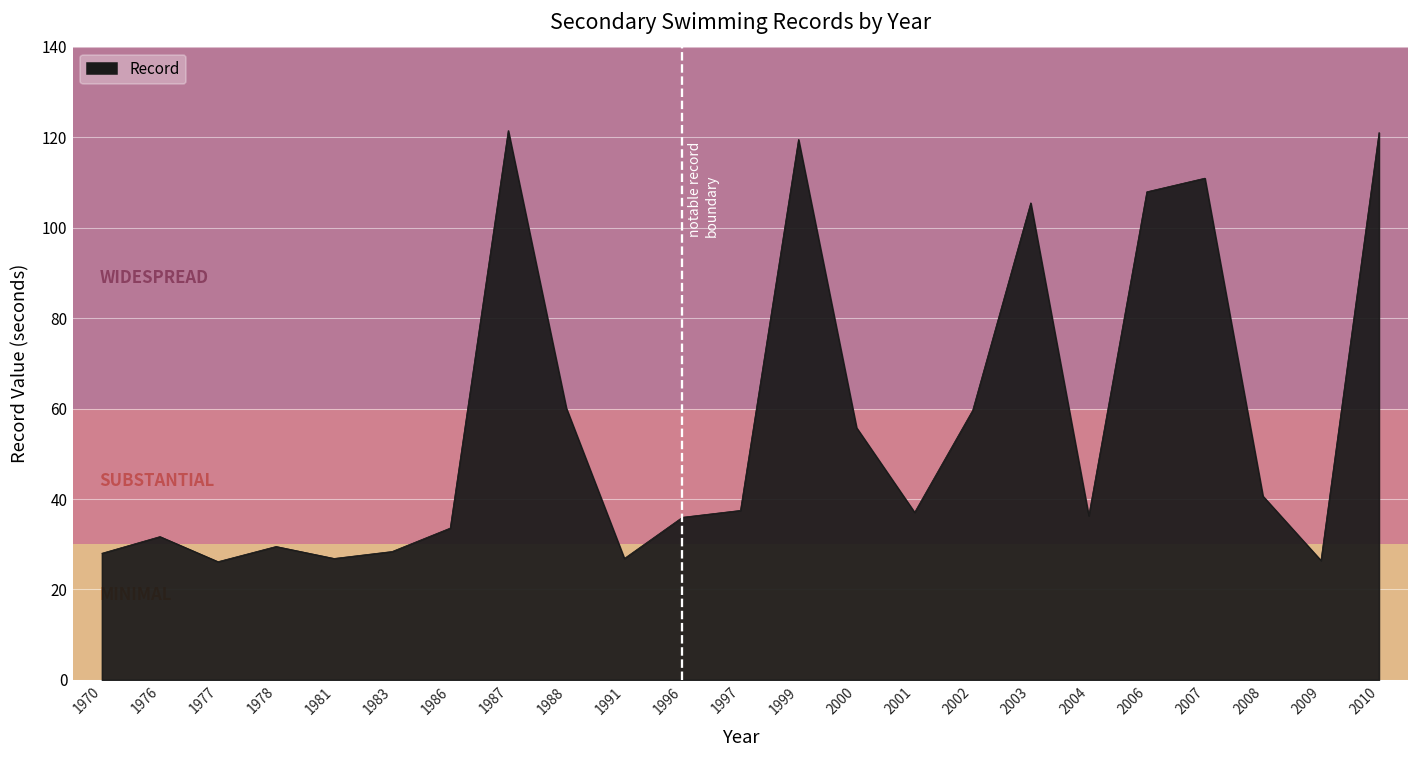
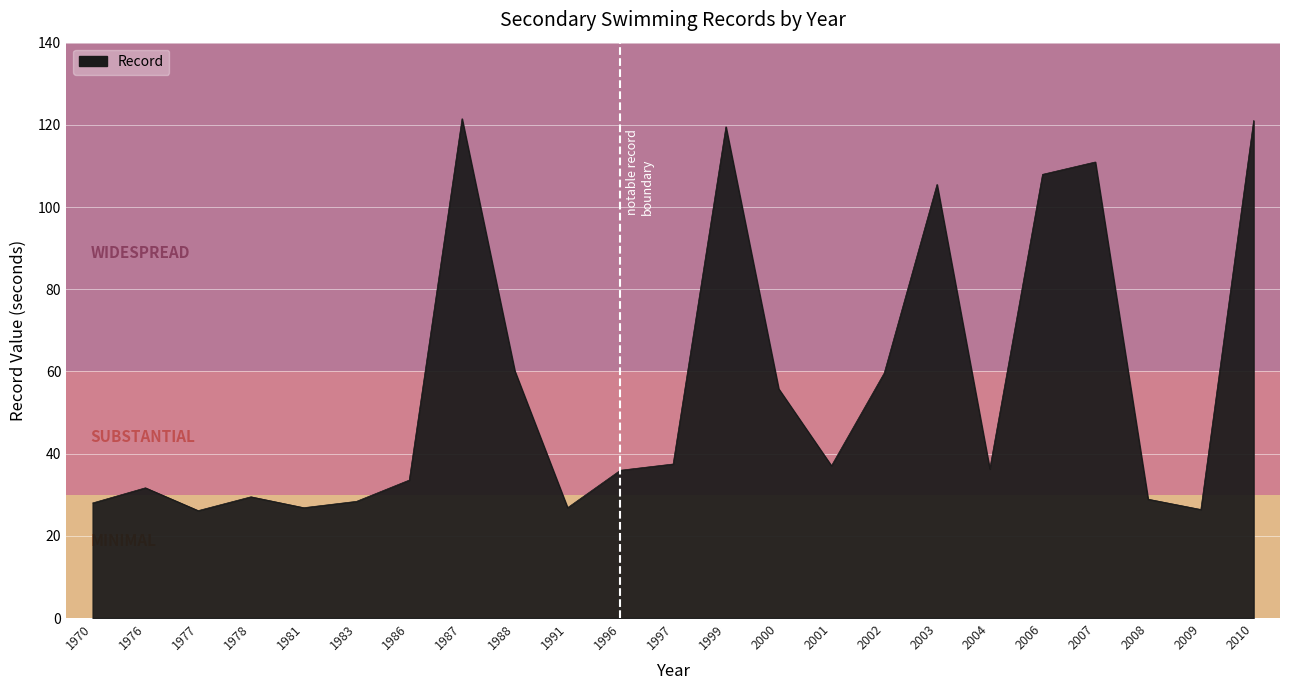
2008: 41 -> 29
